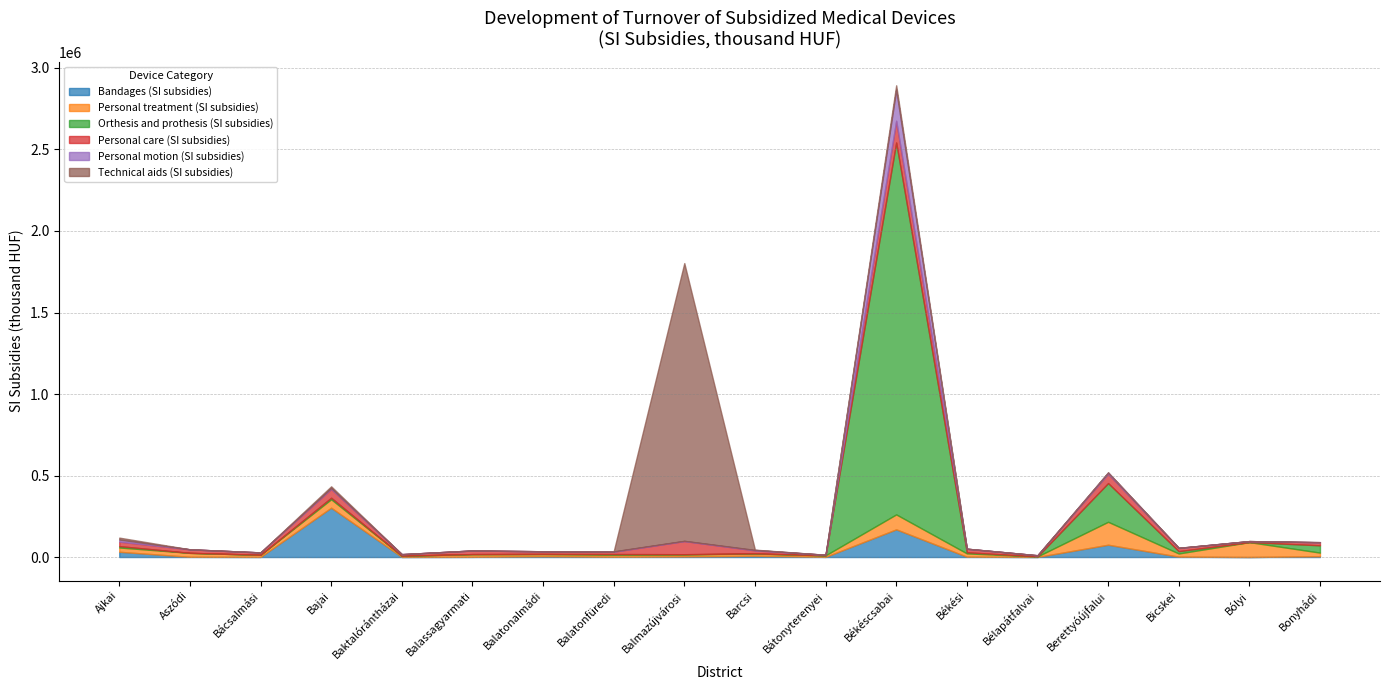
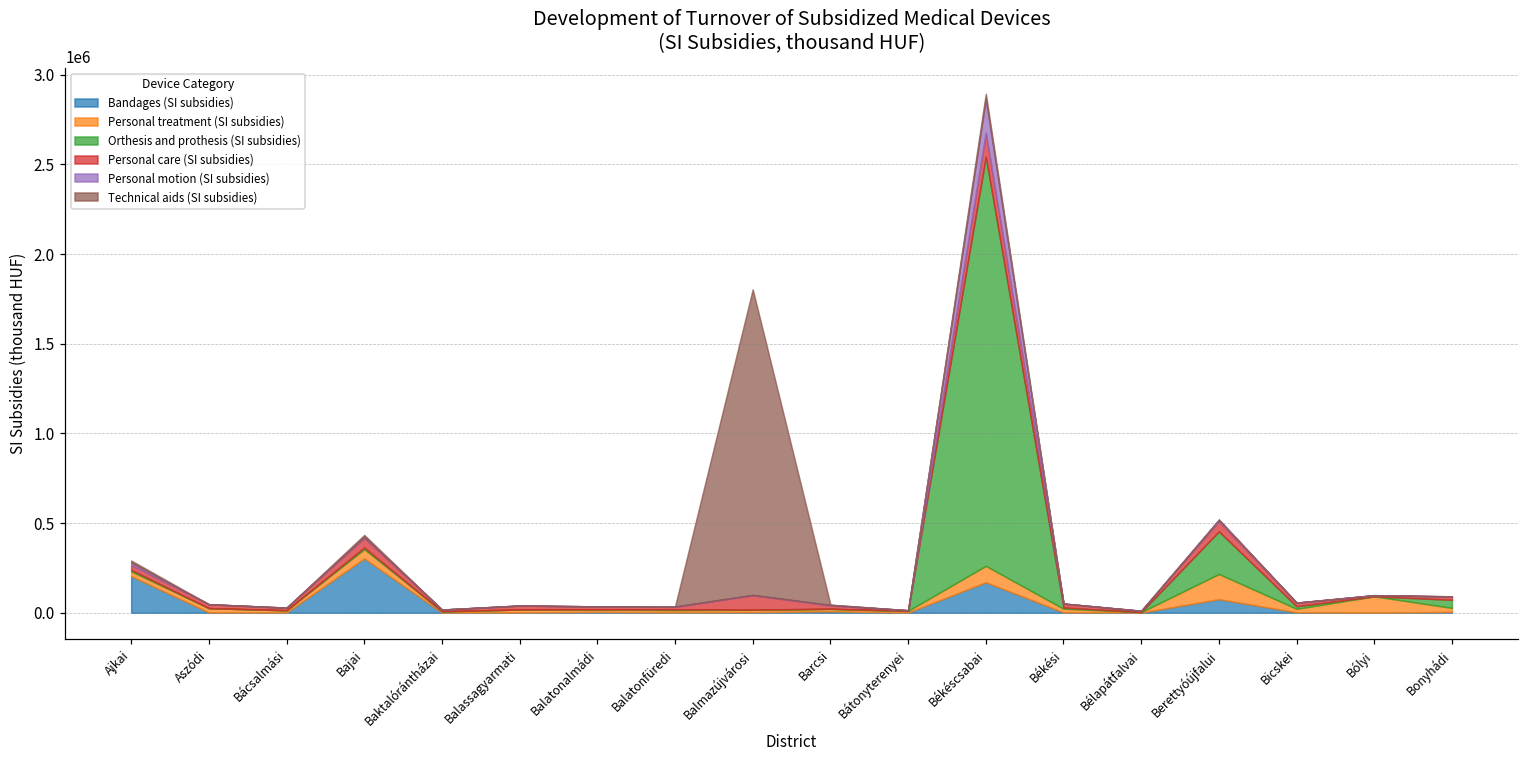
Bandages (SI subsidies), Ajkai: 30000 -> 200000
